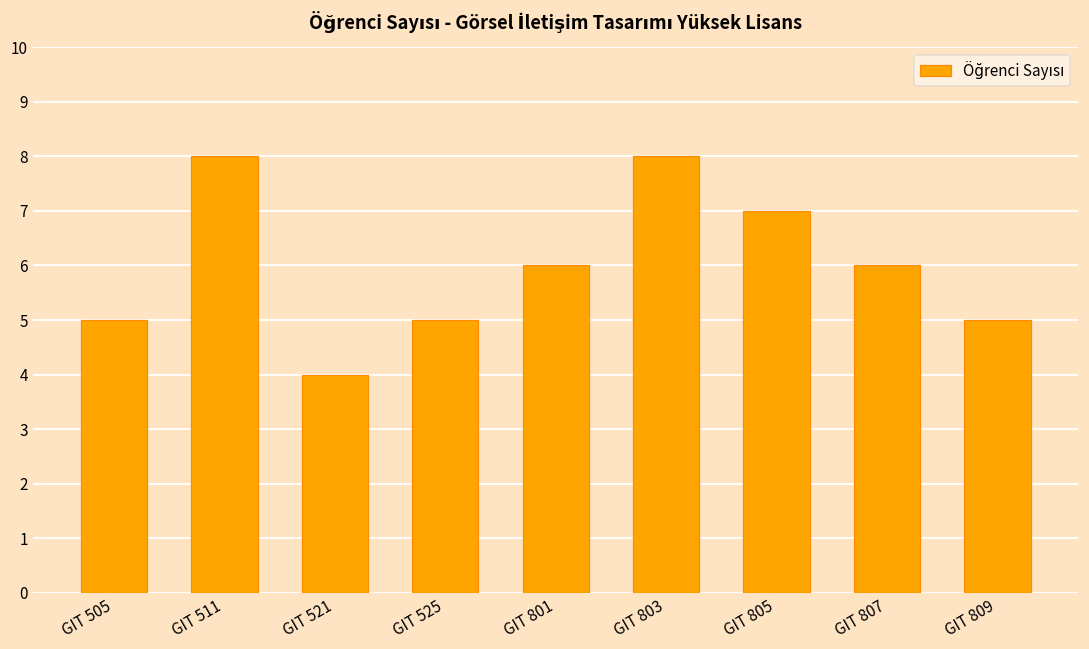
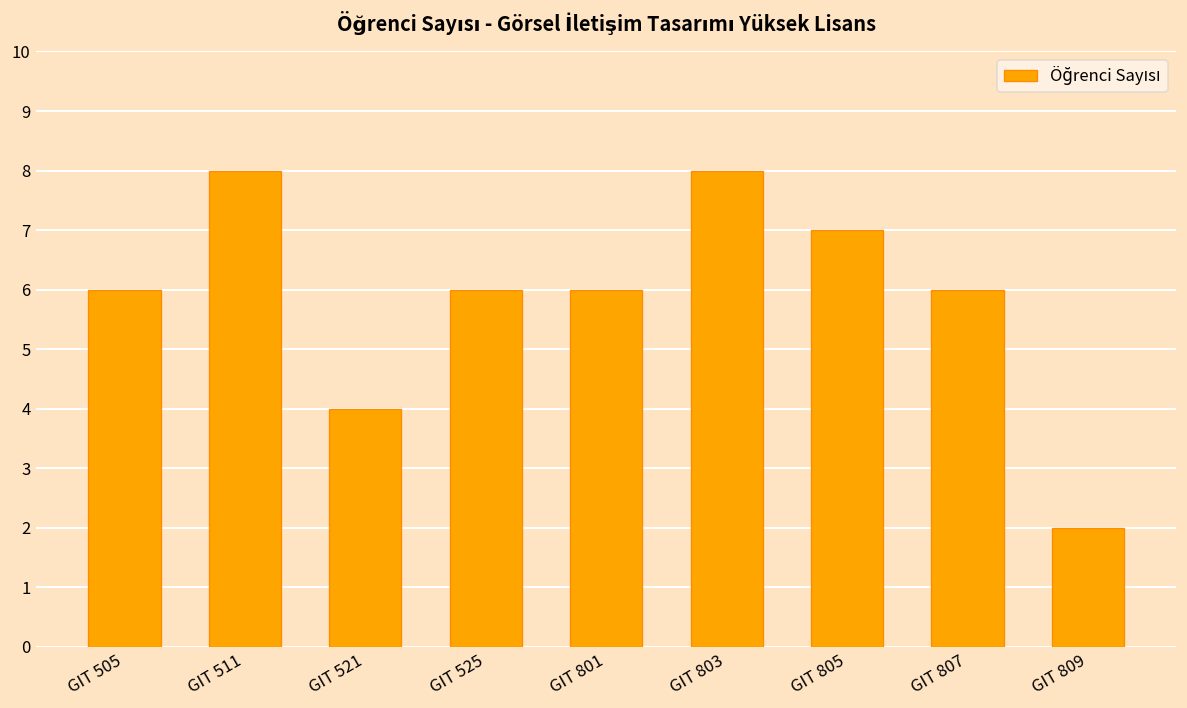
GIT 505: 5 -> 6
GIT 525: 5 -> 6
GIT 809: 5 -> 2
